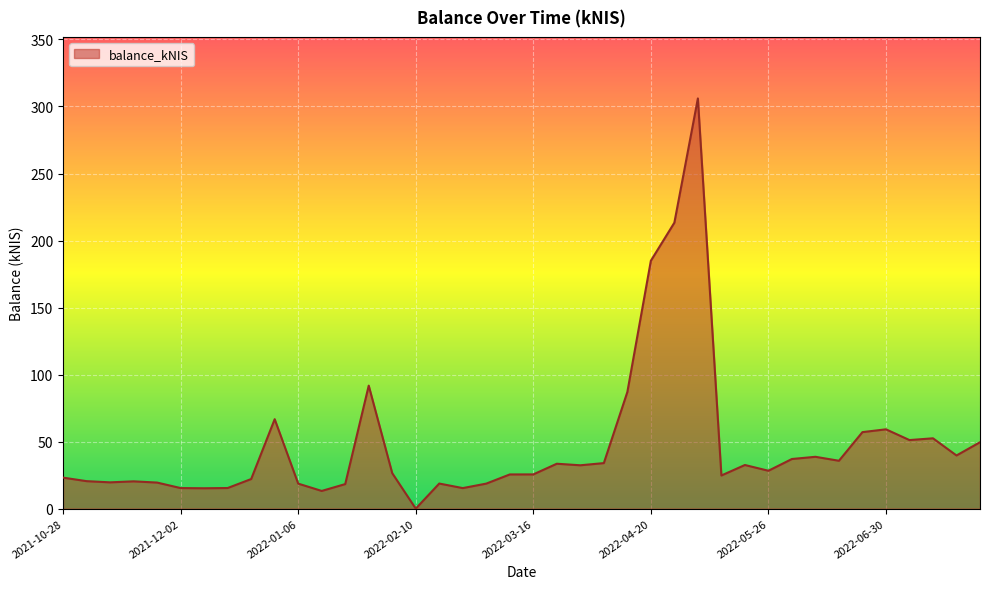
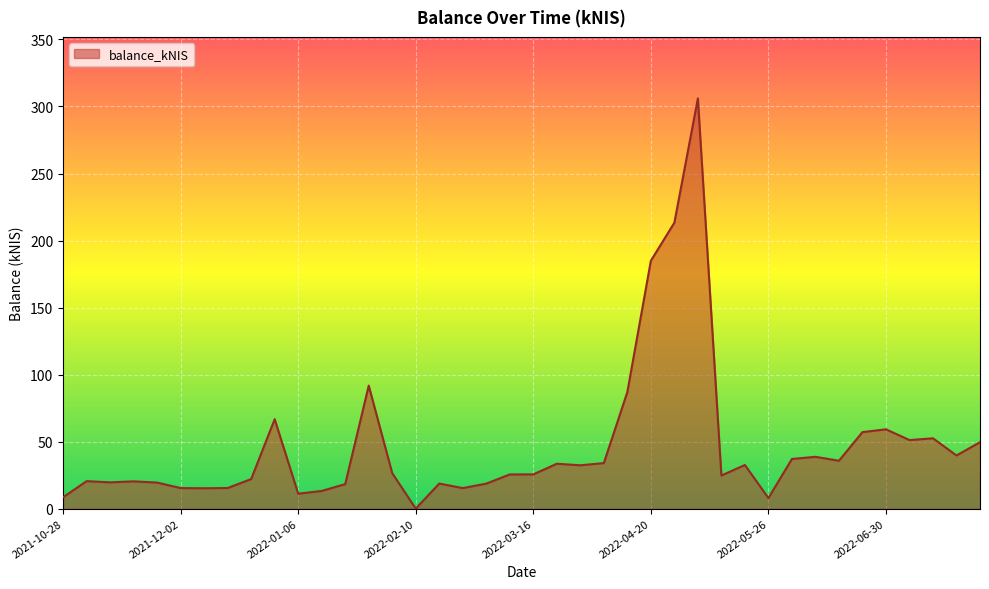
2021-10-28: 23 -> 9
2022-01-06: 19 -> 11
2022-05-26: 28 -> 8
